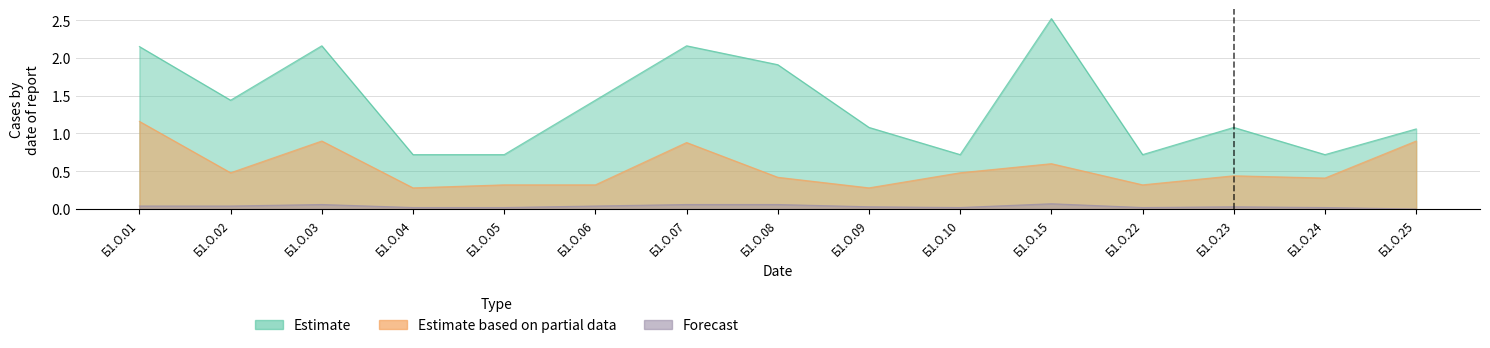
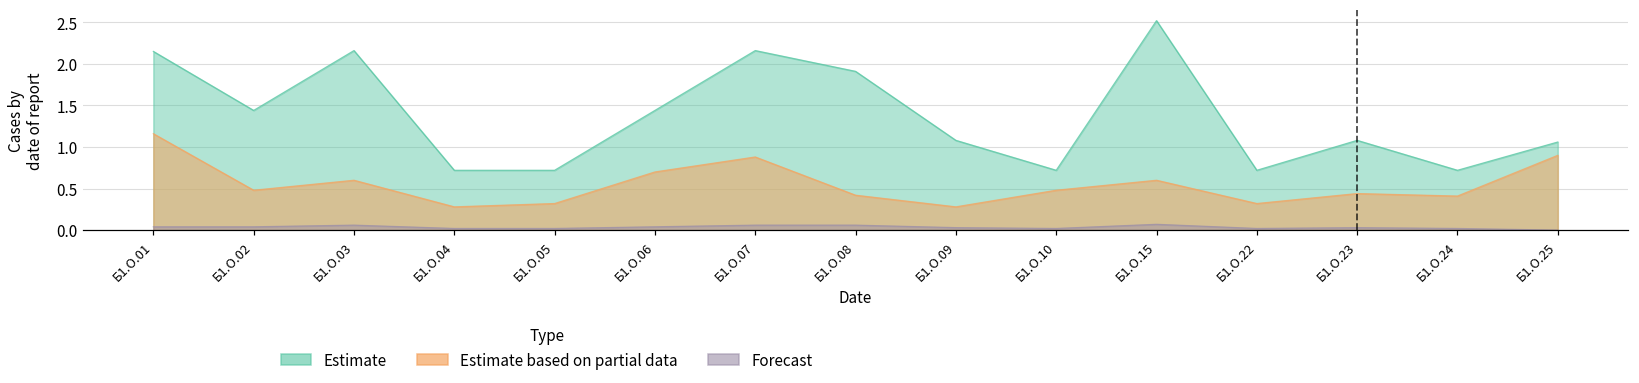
Estimate based on partial data, Б1.О.03: 0.9 -> 0.6
Estimate based on partial data, Б1.О.06: 0.3 -> 0.7
